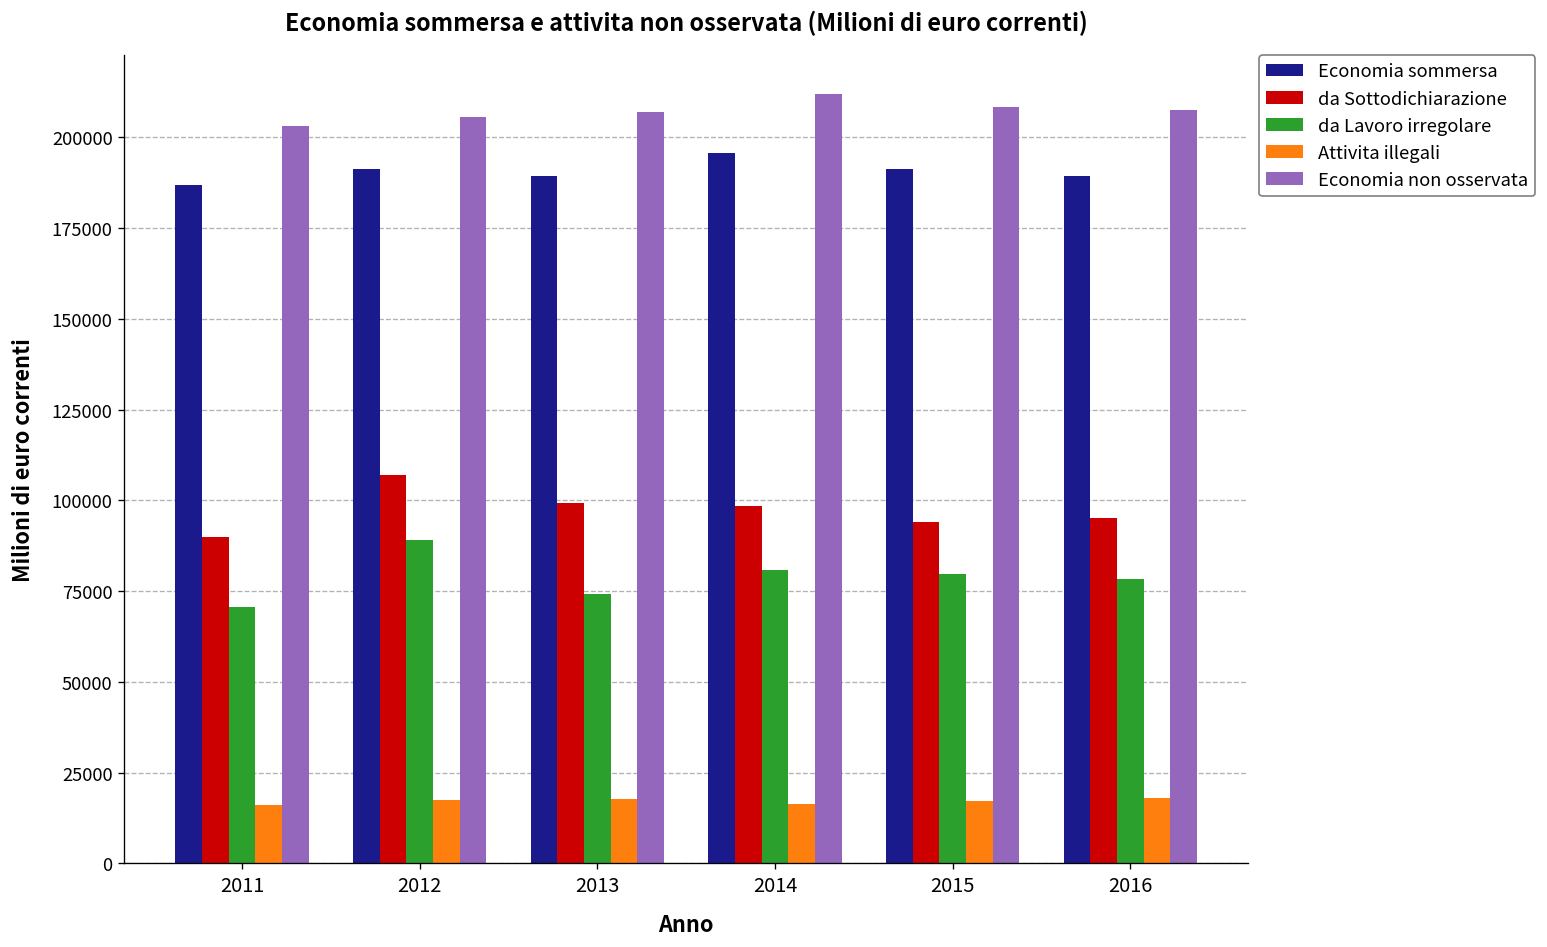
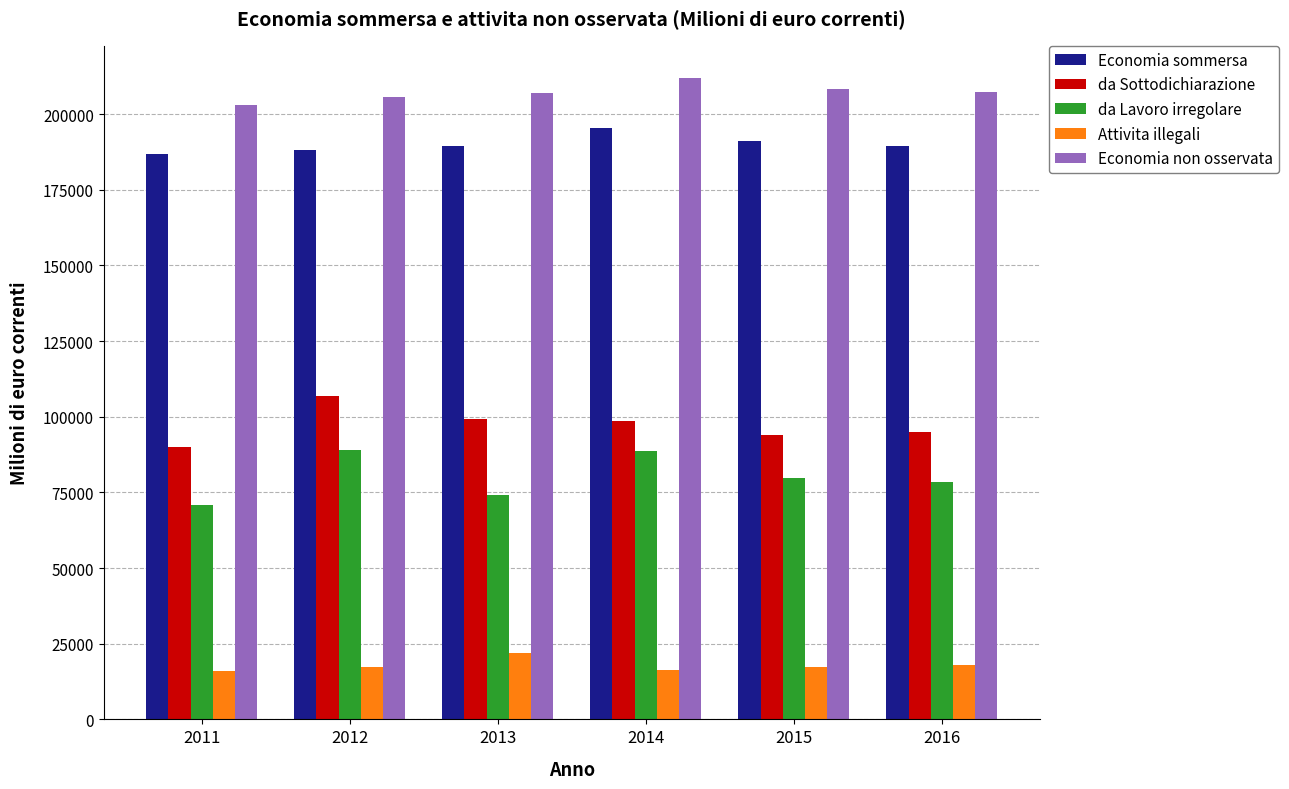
Economia sommersa, 2012: 191000 -> 188000
Attivita illegali, 2013: 18000 -> 22000
da Lavoro irregolare, 2014: 81000 -> 89000
